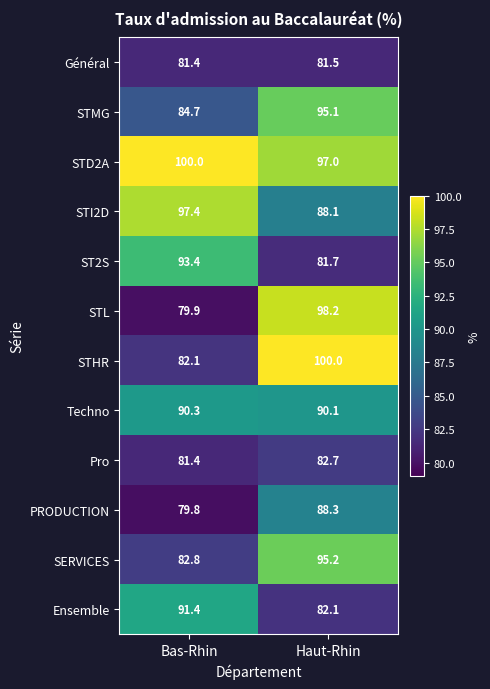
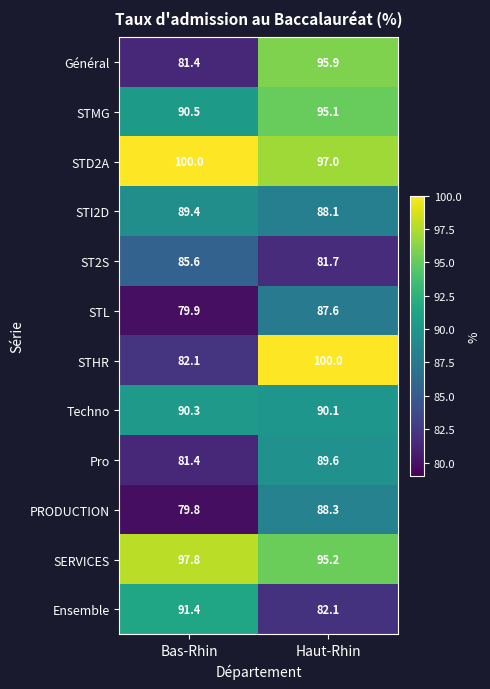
Général, Haut-Rhin: 81.5 -> 95.9
STMG, Bas-Rhin: 84.7 -> 90.5
STI2D, Bas-Rhin: 97.4 -> 89.4
ST2S, Bas-Rhin: 93.4 -> 85.6
STL, Haut-Rhin: 98.2 -> 87.6
Pro, Haut-Rhin: 82.7 -> 89.6
SERVICES, Bas-Rhin: 82.8 -> 97.8
